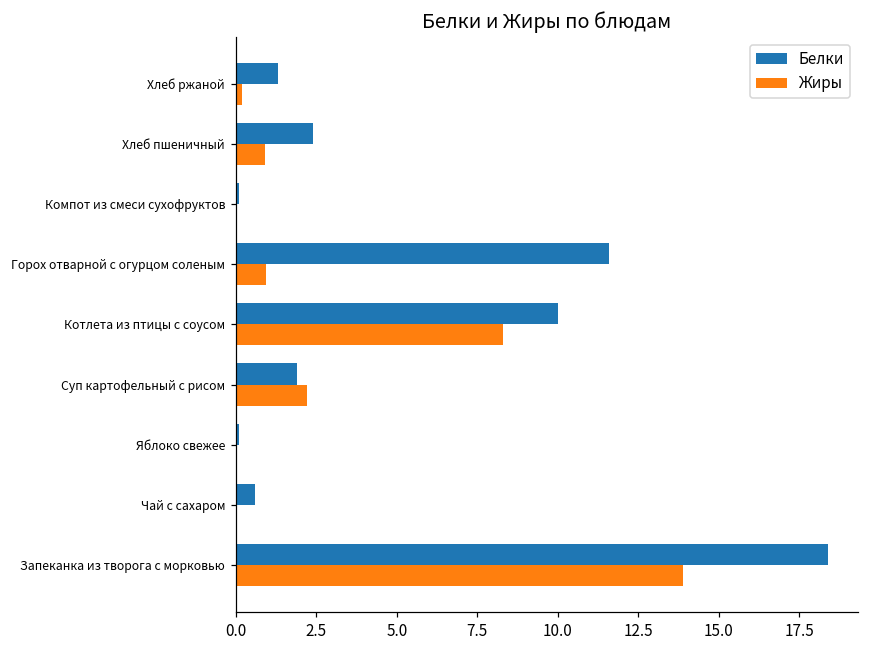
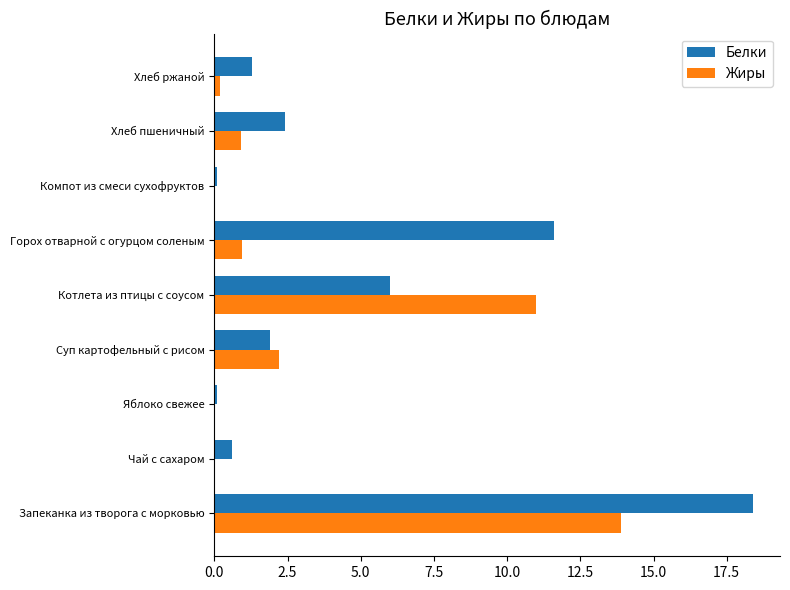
Белки, Котлета из птицы с соусом: 10 -> 6
Жиры, Котлета из птицы с соусом: 8.3 -> 11.0
